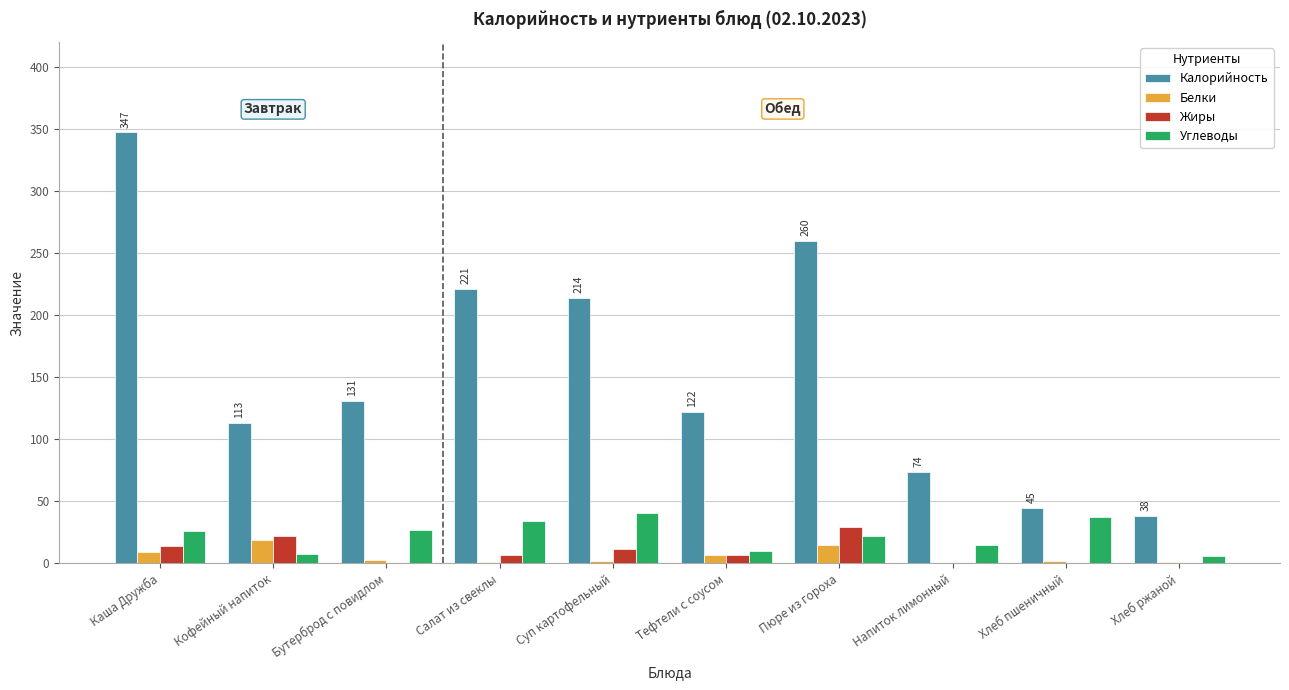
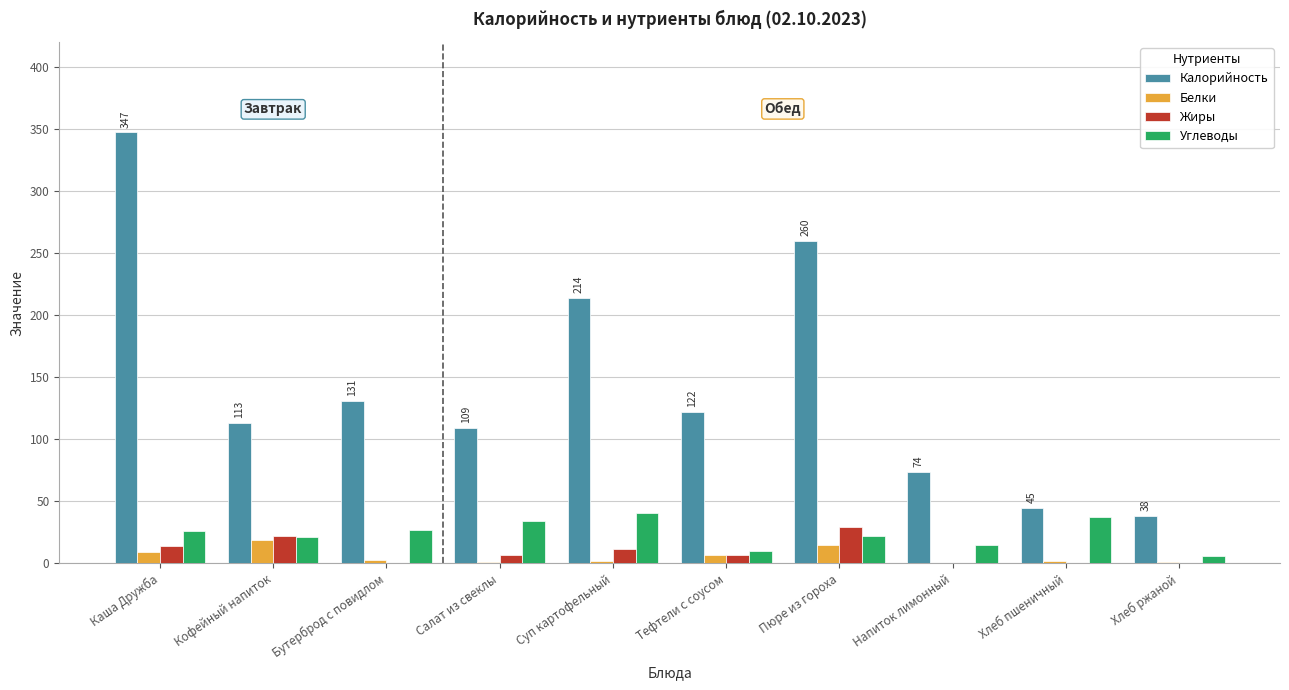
Углеводы, Кофейный напиток: 8 -> 21
Калорийность, Салат из свеклы: 221 -> 109
